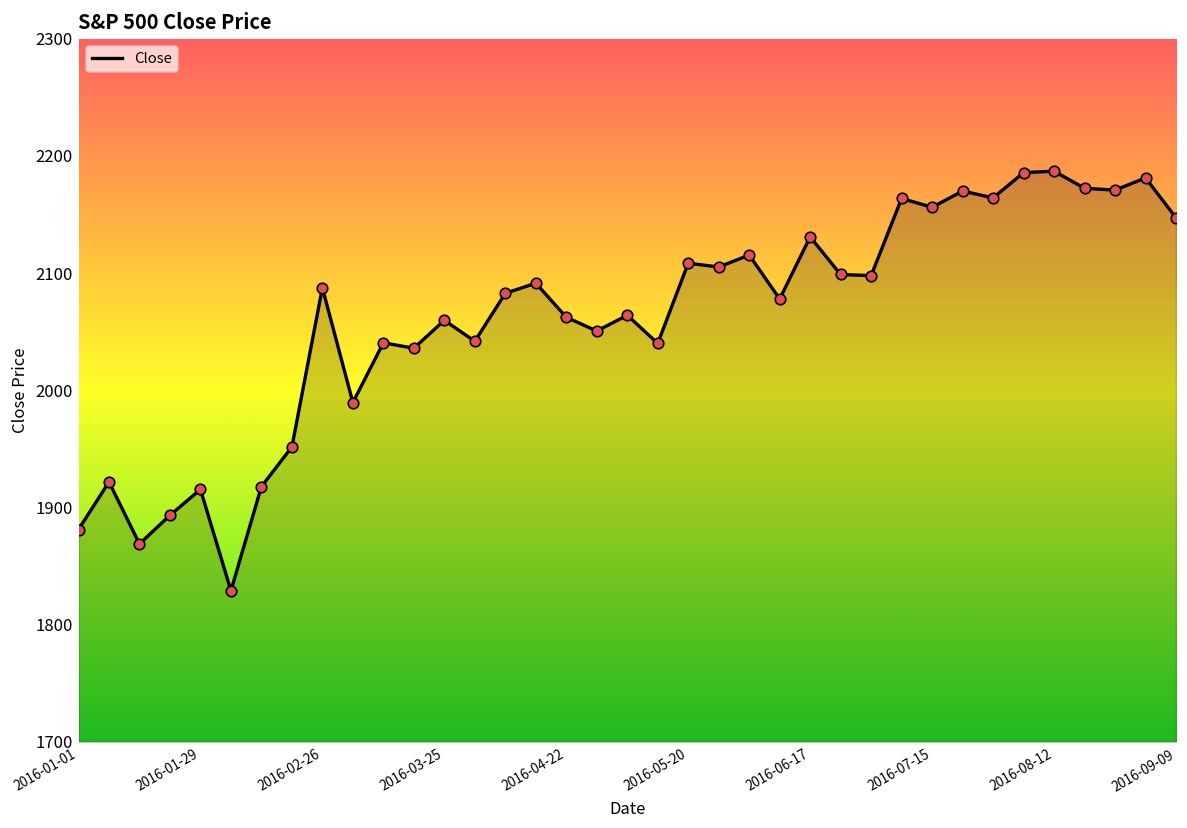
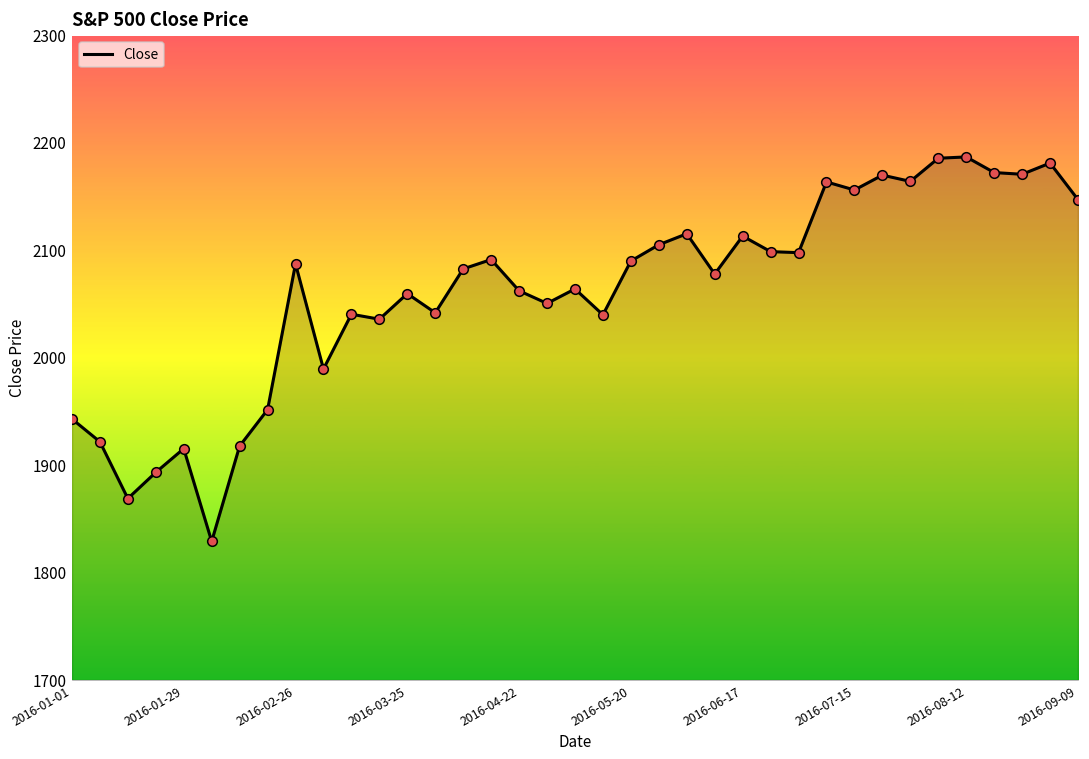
2016-01-01: 1880 -> 1940
2016-05-20: 2110 -> 2090
2016-06-17: 2130 -> 2110
